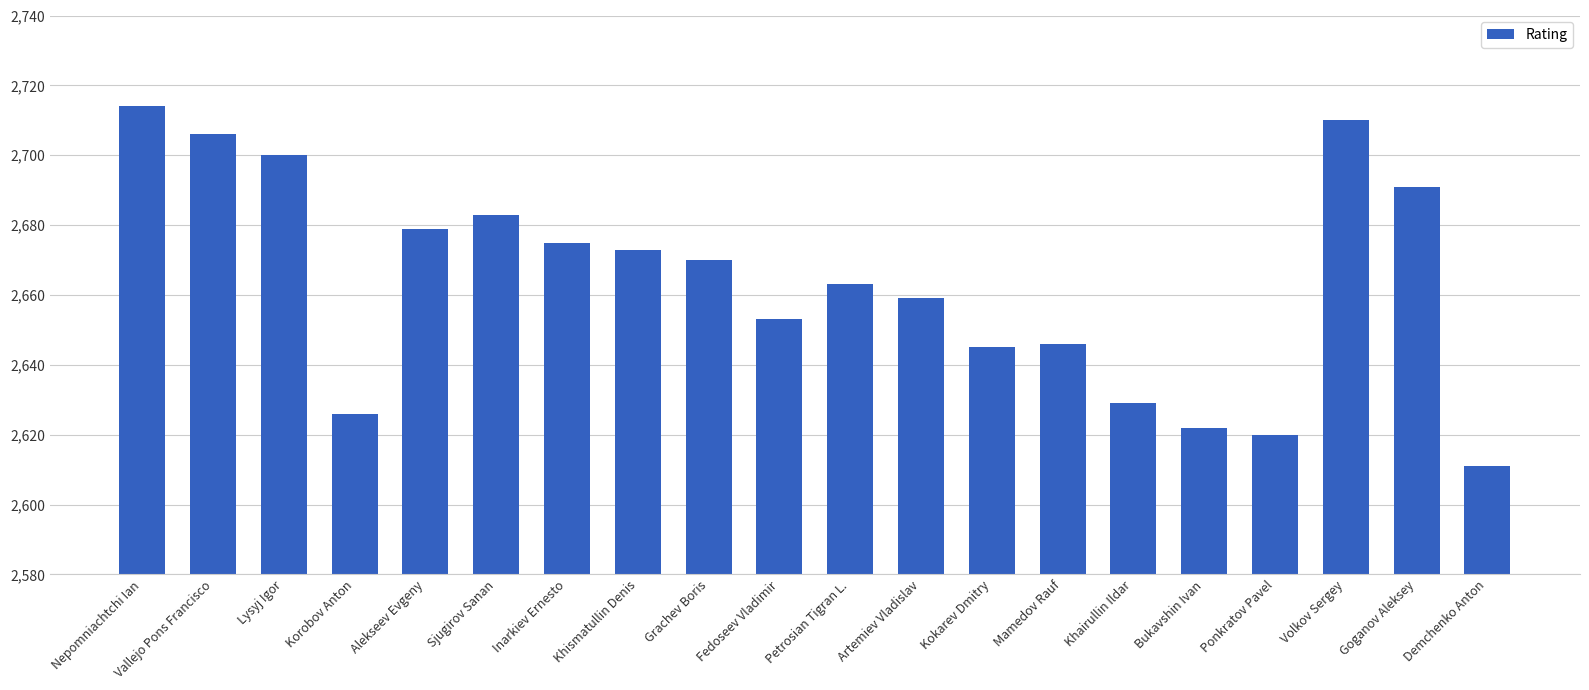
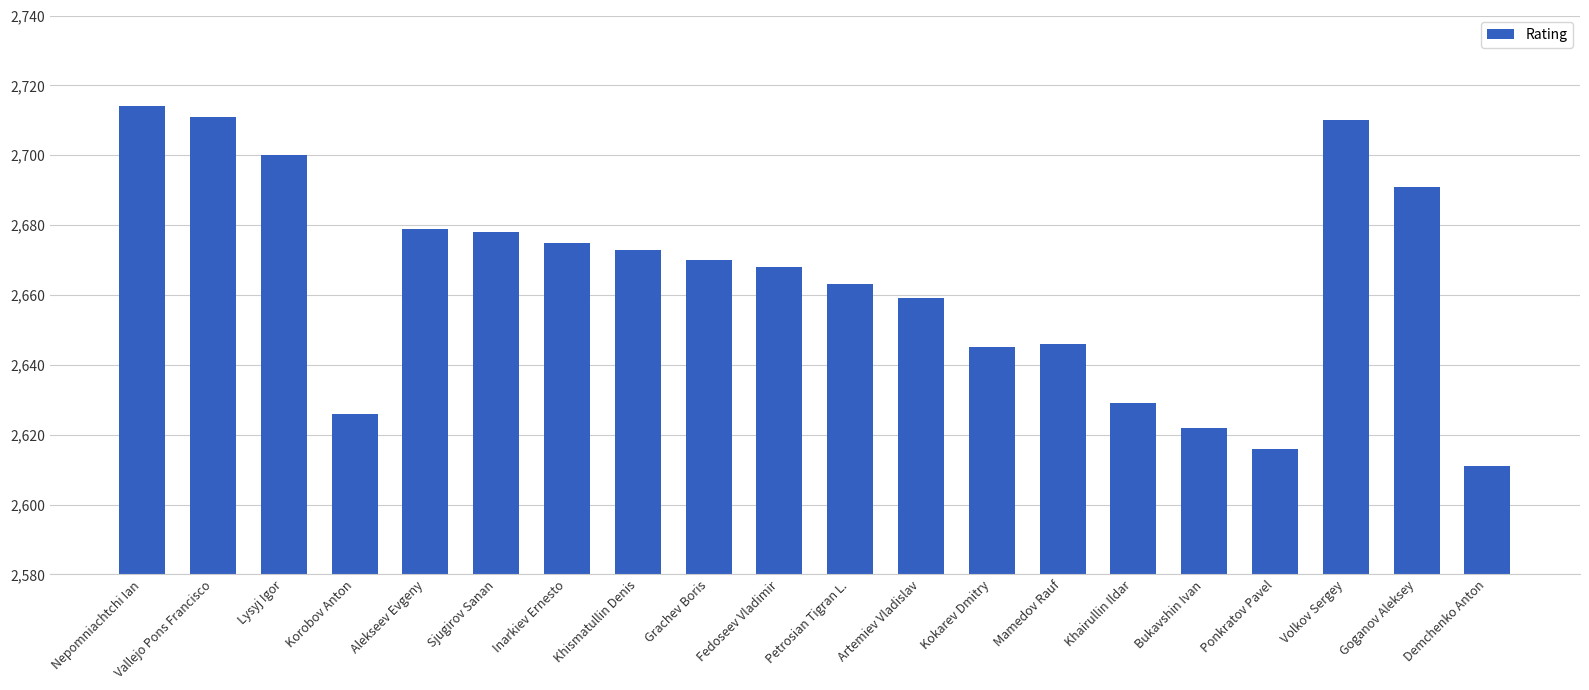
Vallejo Pons Francisco: 2,706 -> 2,711
Sjugirov Sanan: 2,683 -> 2,678
Fedoseev Vladimir: 2,653 -> 2,668
Ponkratov Pavel: 2,620 -> 2,616
